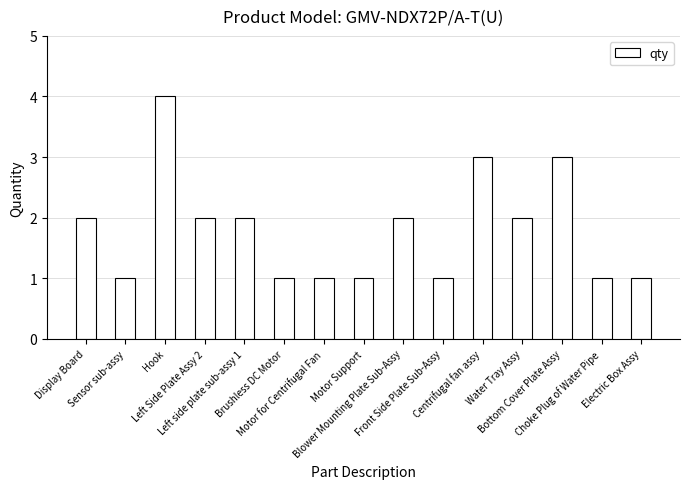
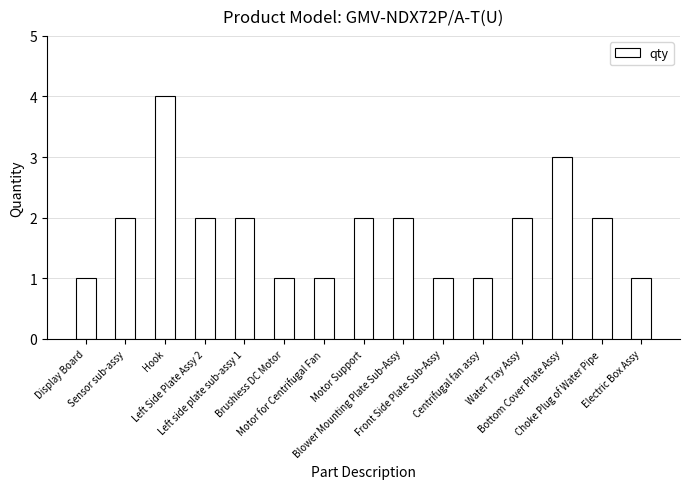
Display Board: 2 -> 1
Sensor sub-assy: 1 -> 2
Motor Support: 1 -> 2
Centrifugal fan assy: 3 -> 1
Choke Plug of Water Pipe: 1 -> 2
